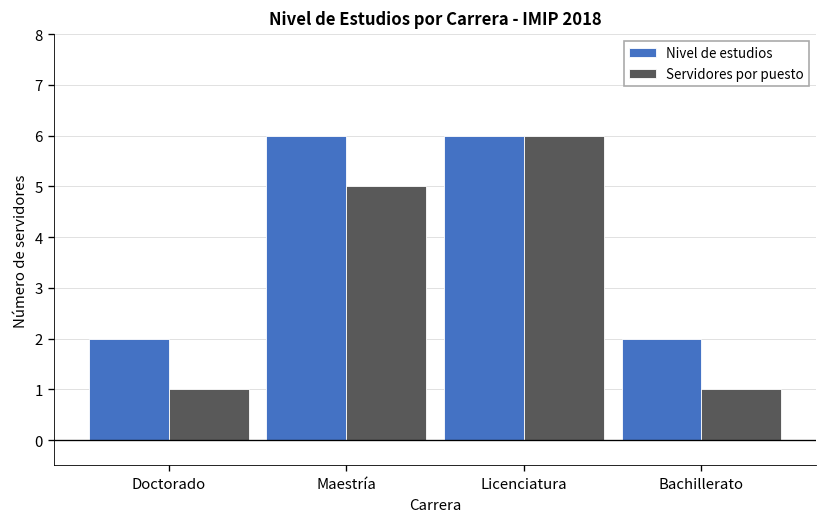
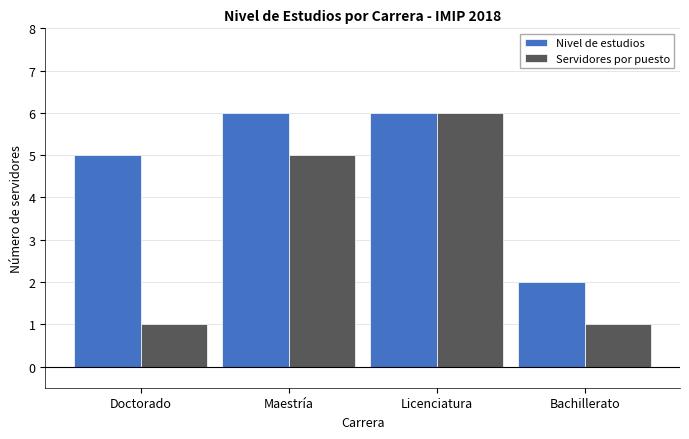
Nivel de estudios, Doctorado: 2 -> 5
